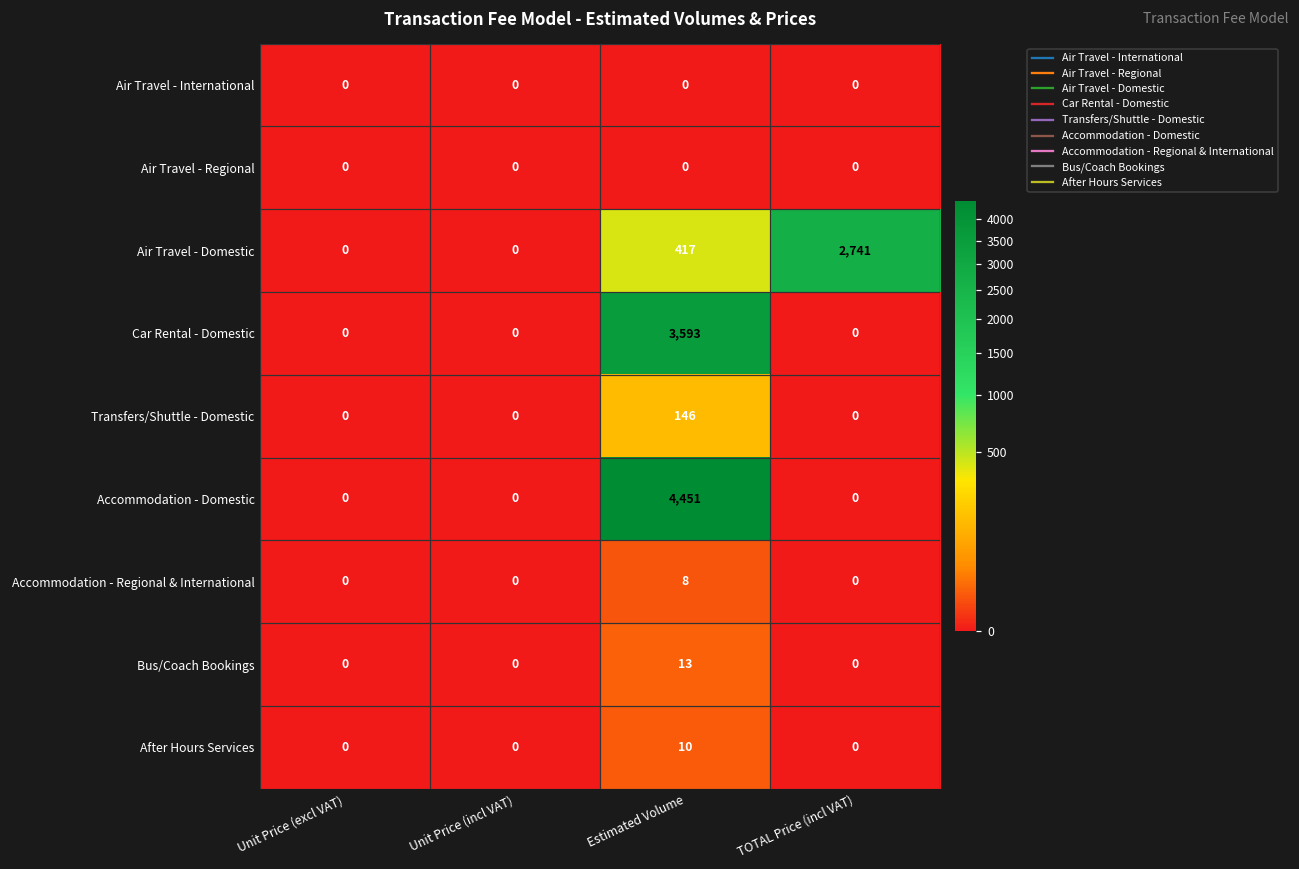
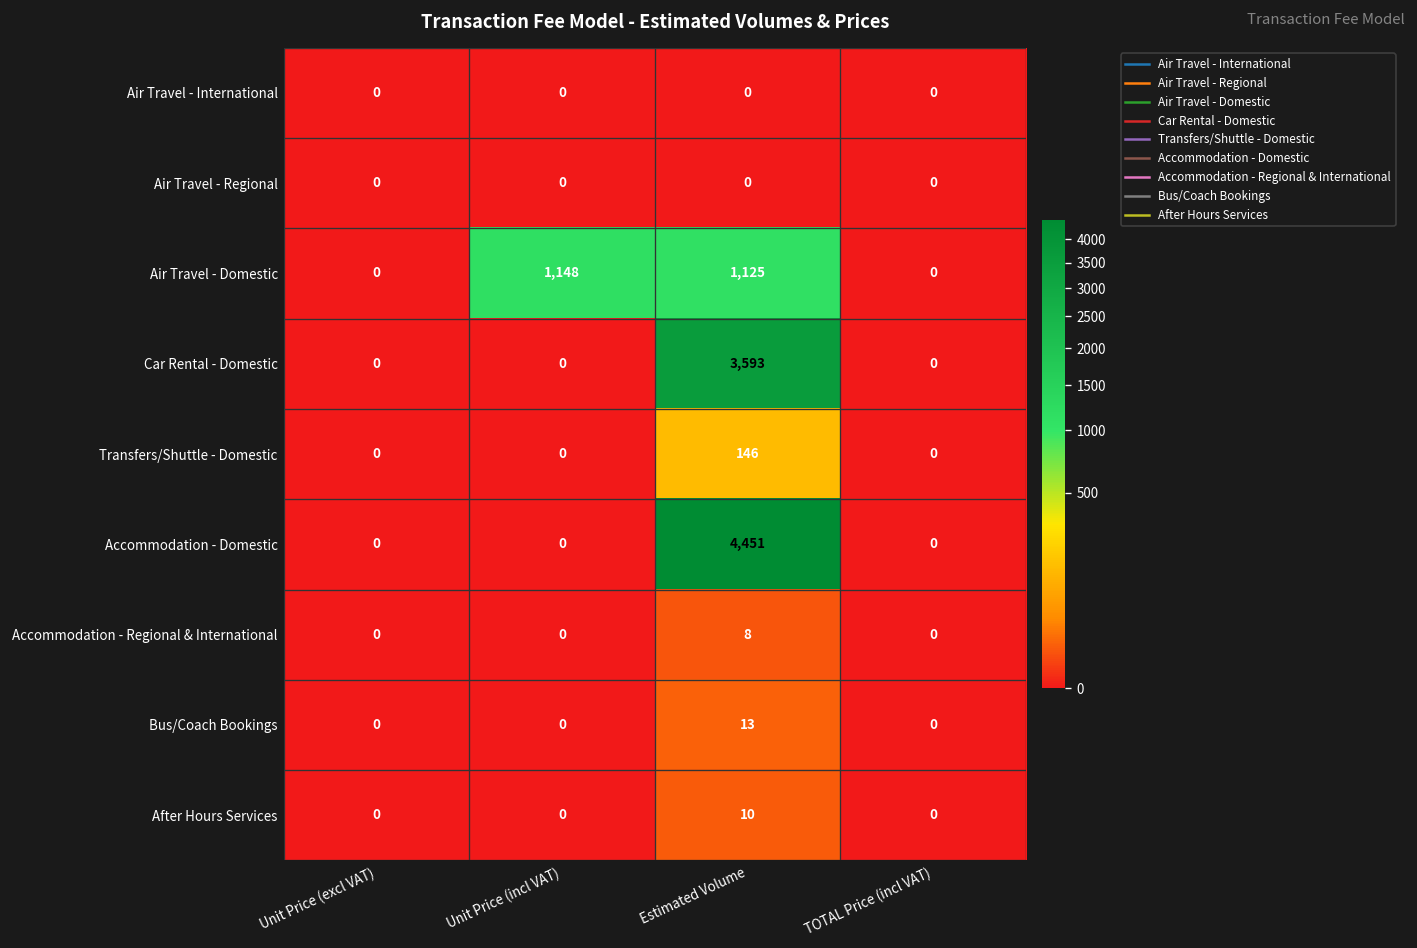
Air Travel - Domestic, Unit Price (incl VAT): 0 -> 1,148
Air Travel - Domestic, Estimated Volume: 417 -> 1,125
Air Travel - Domestic, TOTAL Price (incl VAT): 2,741 -> 0
